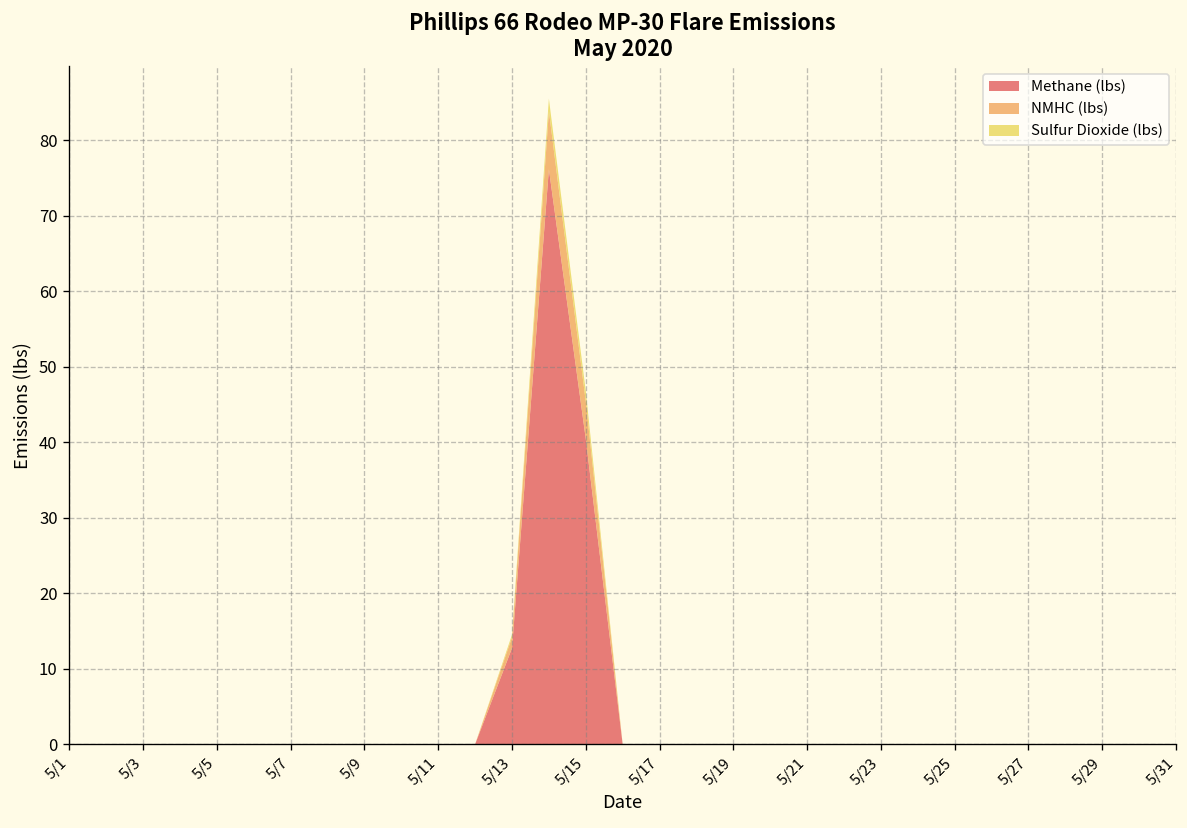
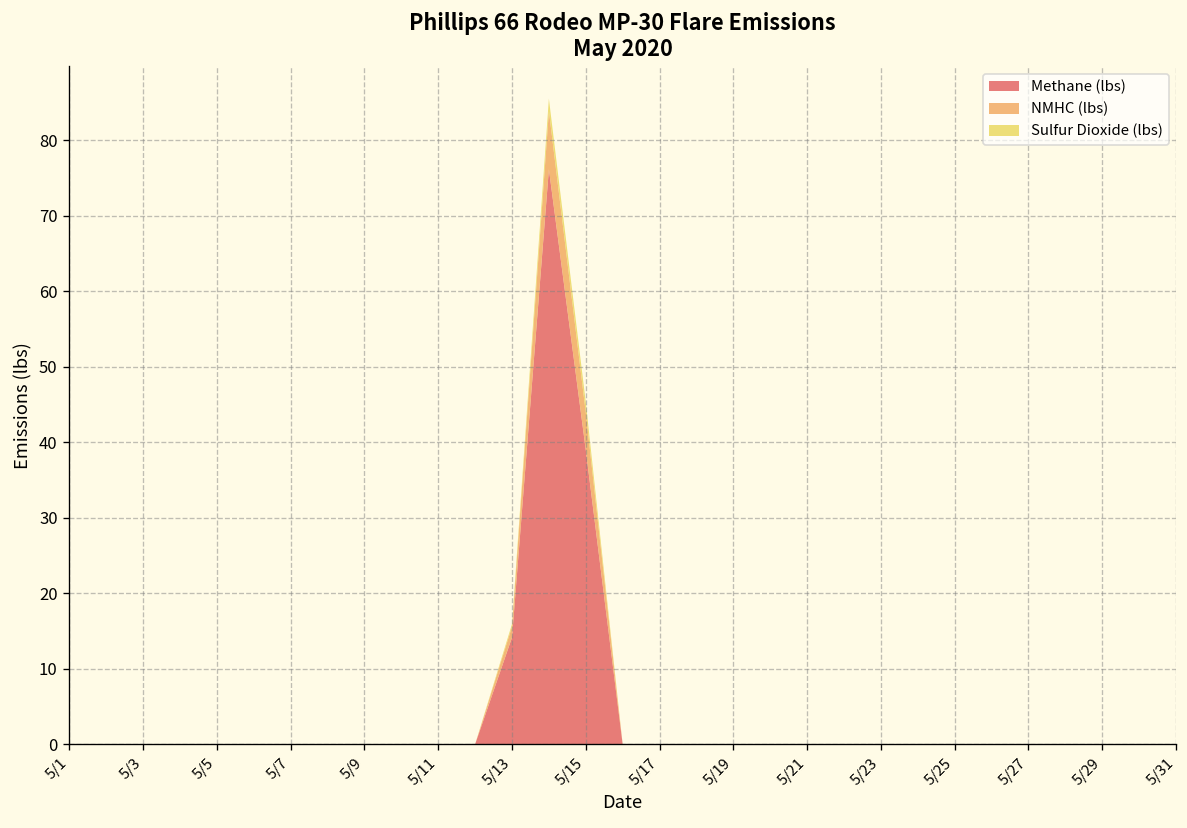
Methane (lbs), 5/13: 13 -> 14
Methane (lbs), 5/15: 40 -> 39
